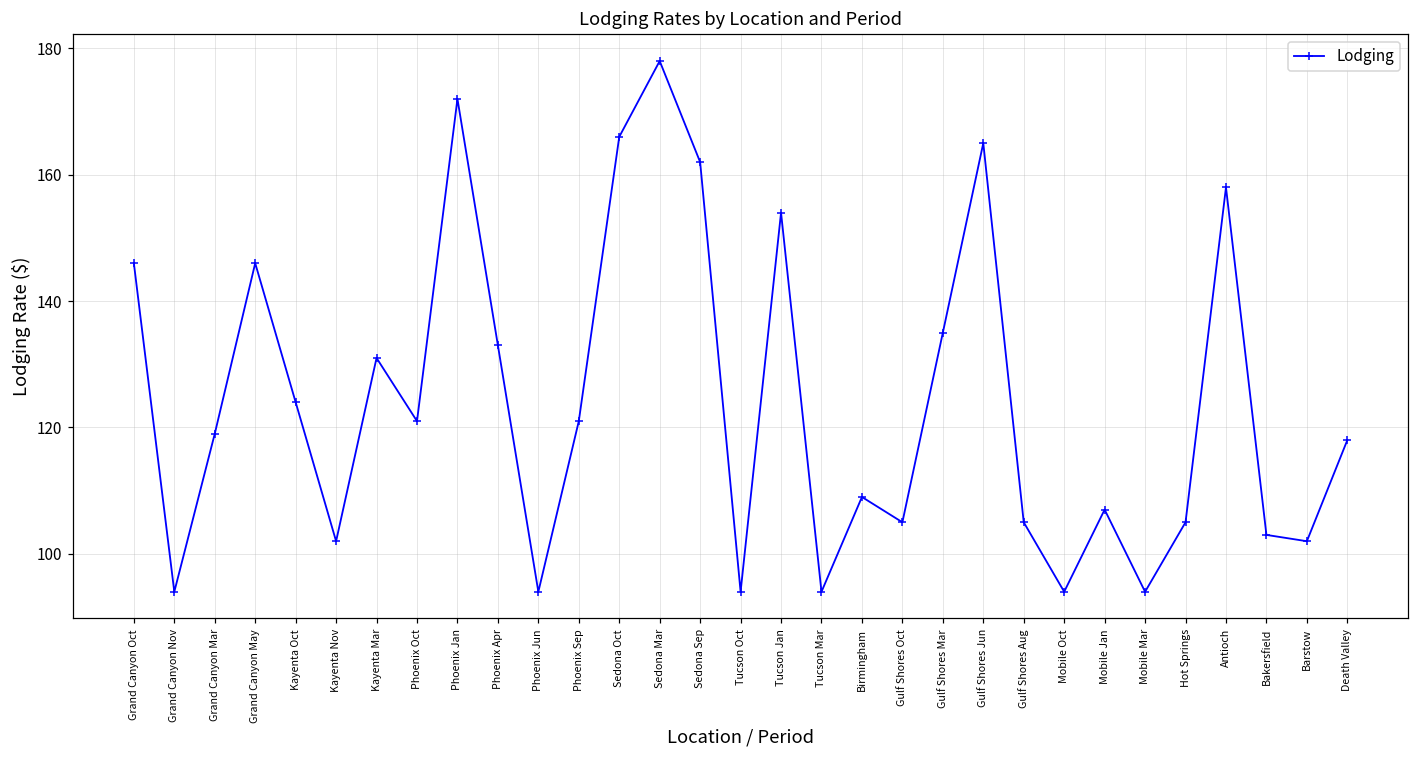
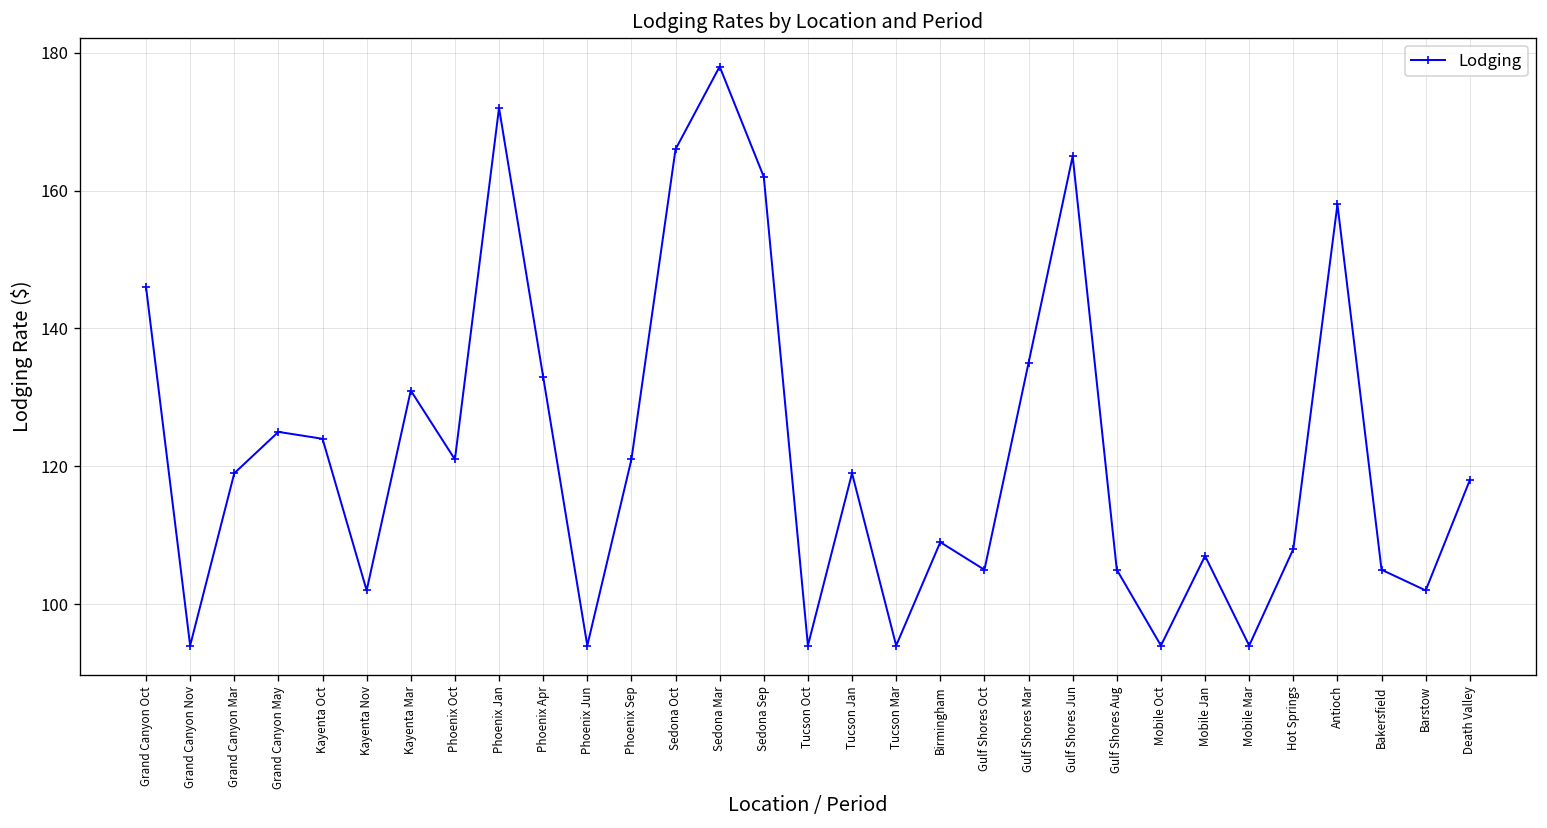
Grand Canyon May: 146 -> 125
Tucson Jan: 154 -> 119
Hot Springs: 105 -> 108
Bakersfield: 103 -> 105
